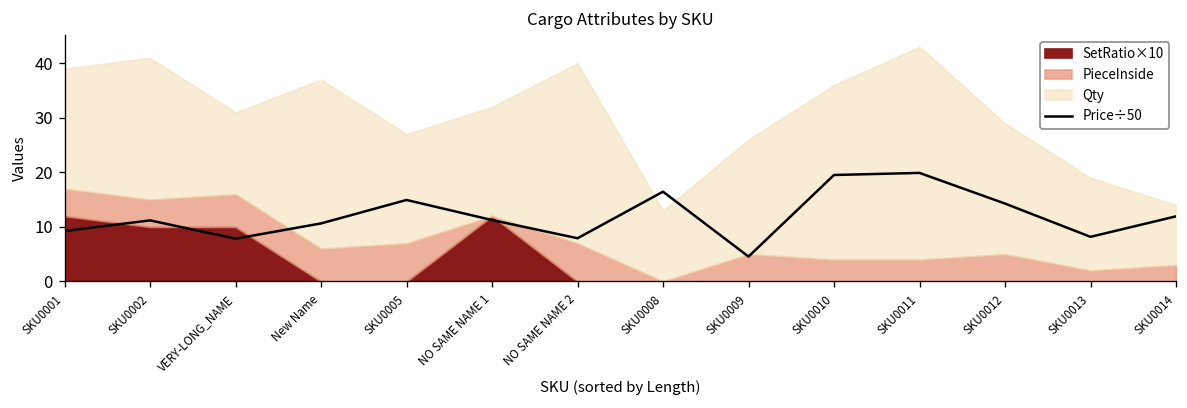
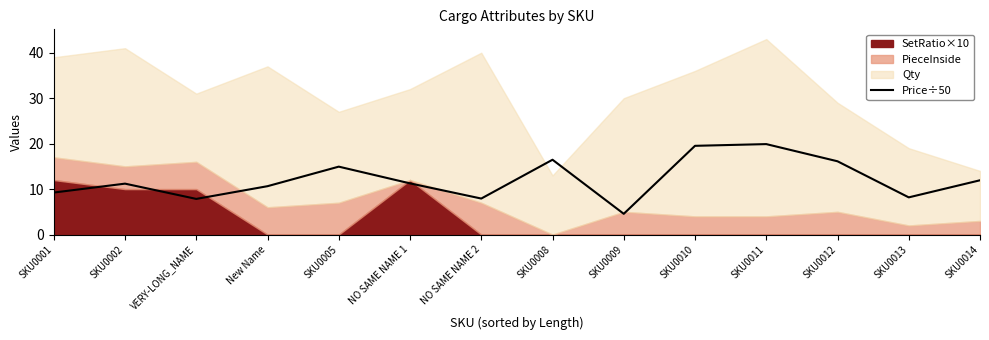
Qty, SKU0009: 21 -> 25
Price÷50, SKU0012: 14 -> 16
